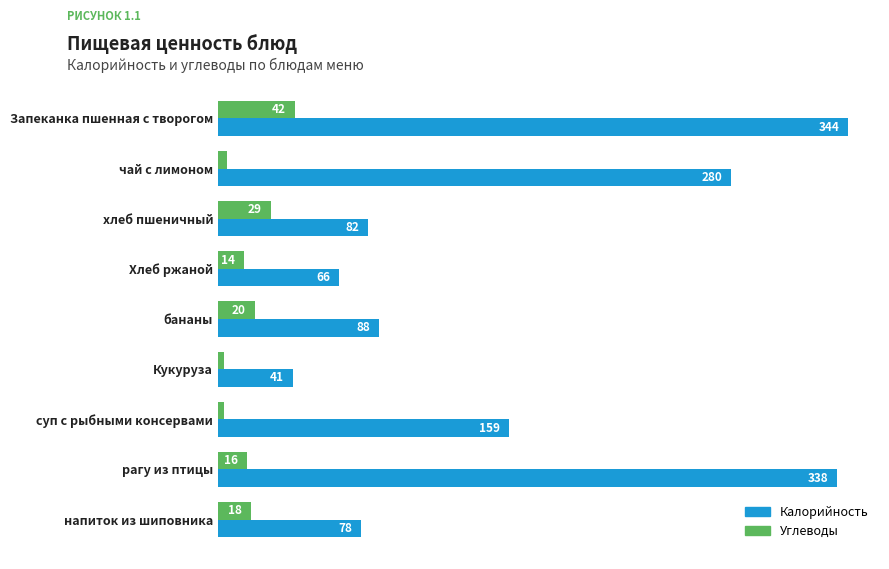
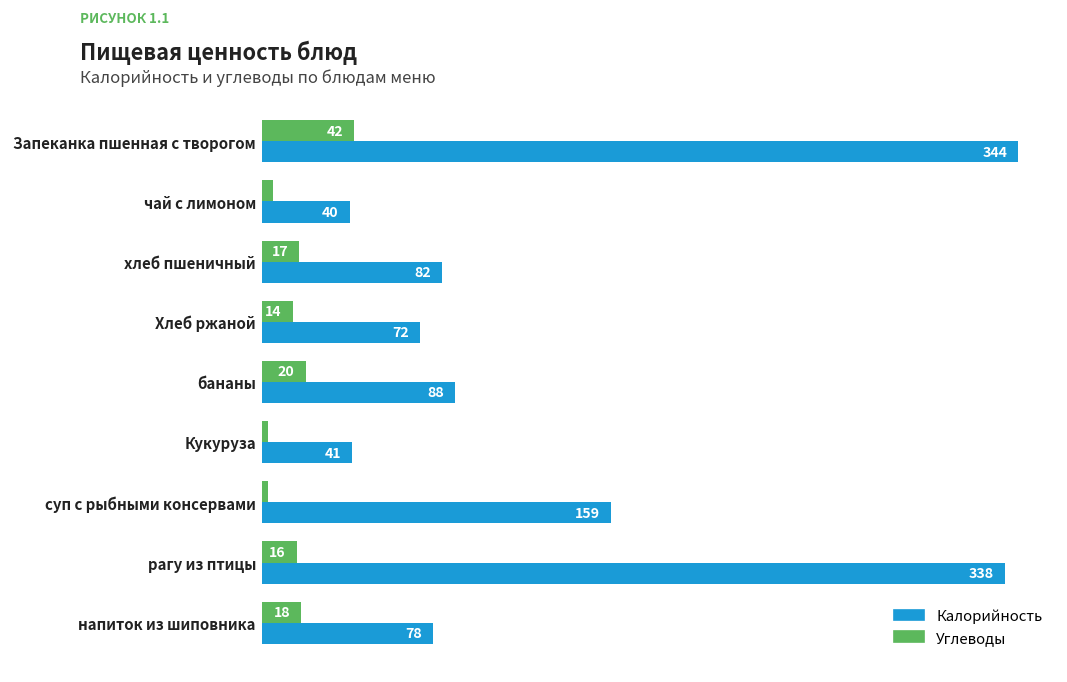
Калорийность, чай с лимоном: 280 -> 40
Углеводы, хлеб пшеничный: 29 -> 17
Калорийность, Хлеб ржаной: 66 -> 72
